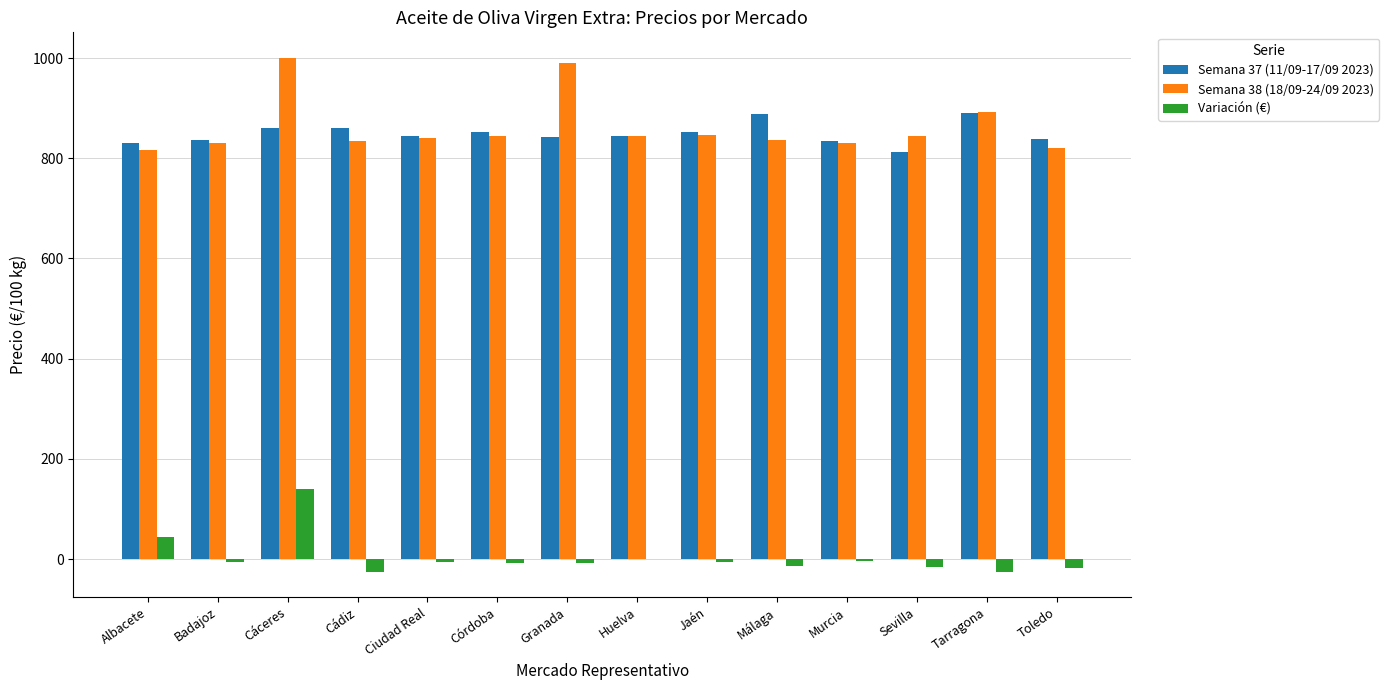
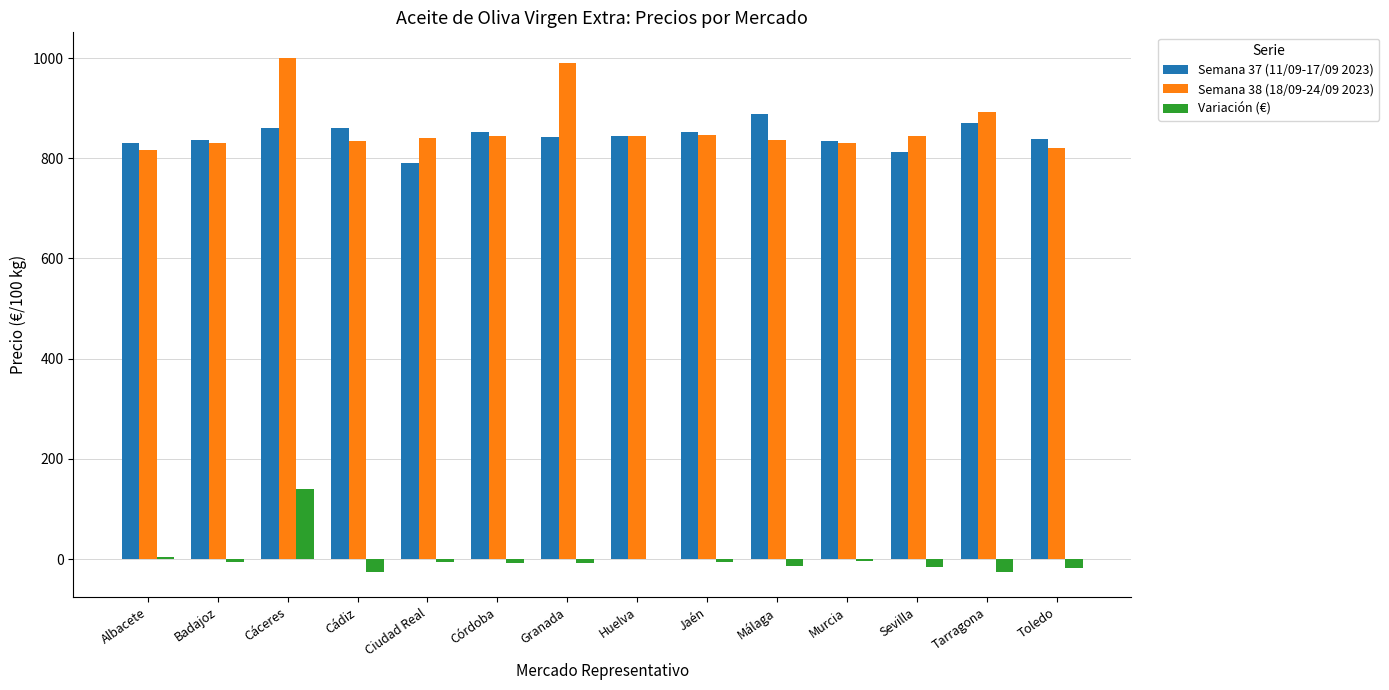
Variación (€), Albacete: 40 -> 10
Semana 37 (11/09-17/09 2023), Ciudad Real: 850 -> 790
Semana 37 (11/09-17/09 2023), Tarragona: 890 -> 870
